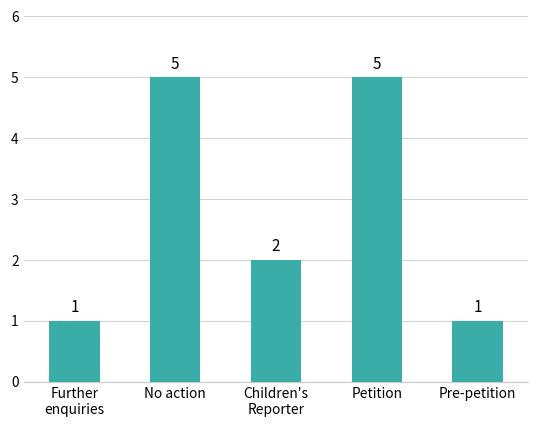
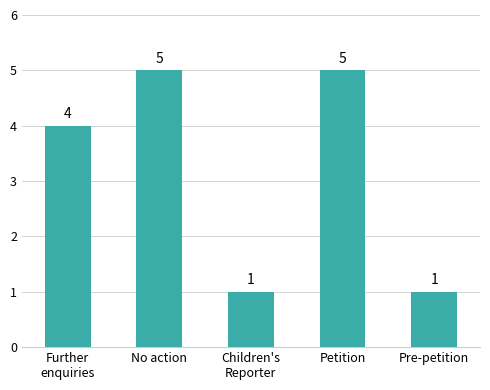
Further enquiries: 1 -> 4
Children's Reporter: 2 -> 1
